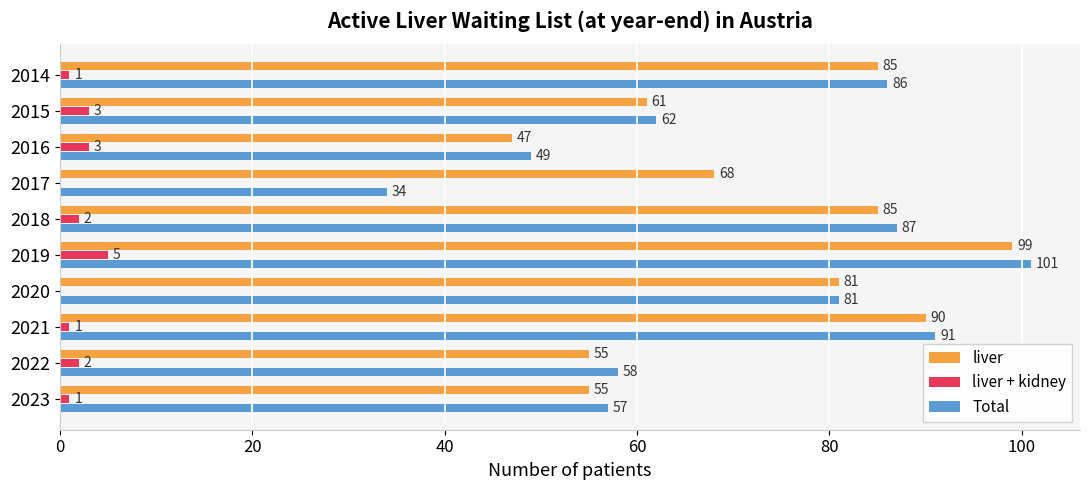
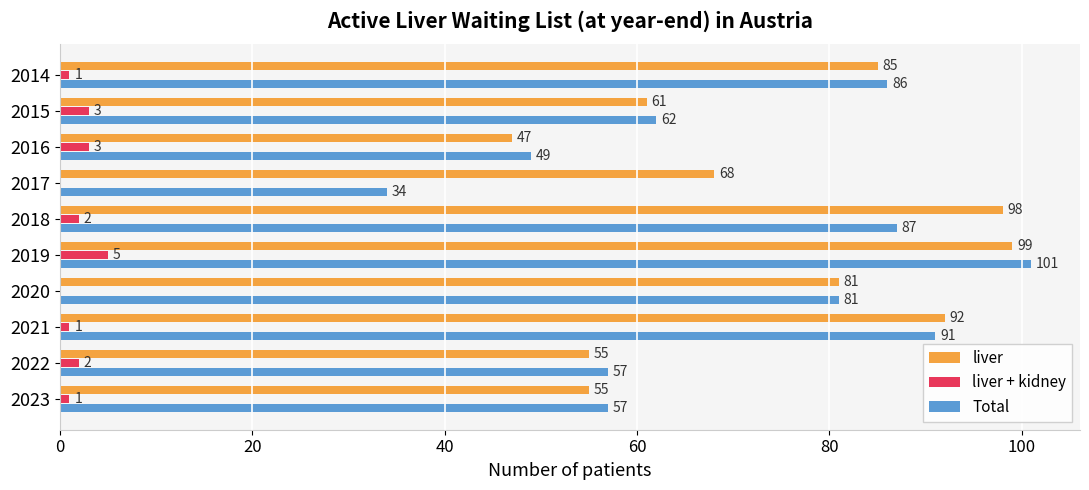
liver, 2018: 85 -> 98
liver, 2021: 90 -> 92
Total, 2022: 58 -> 57
